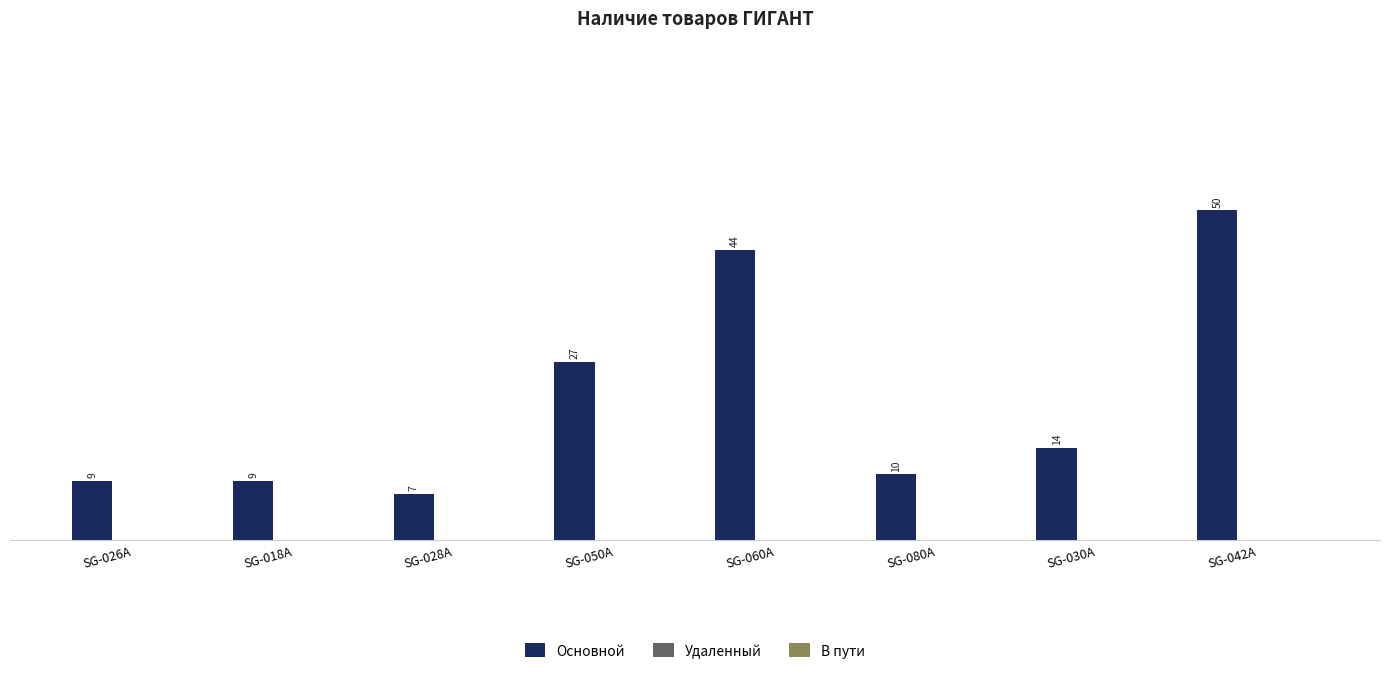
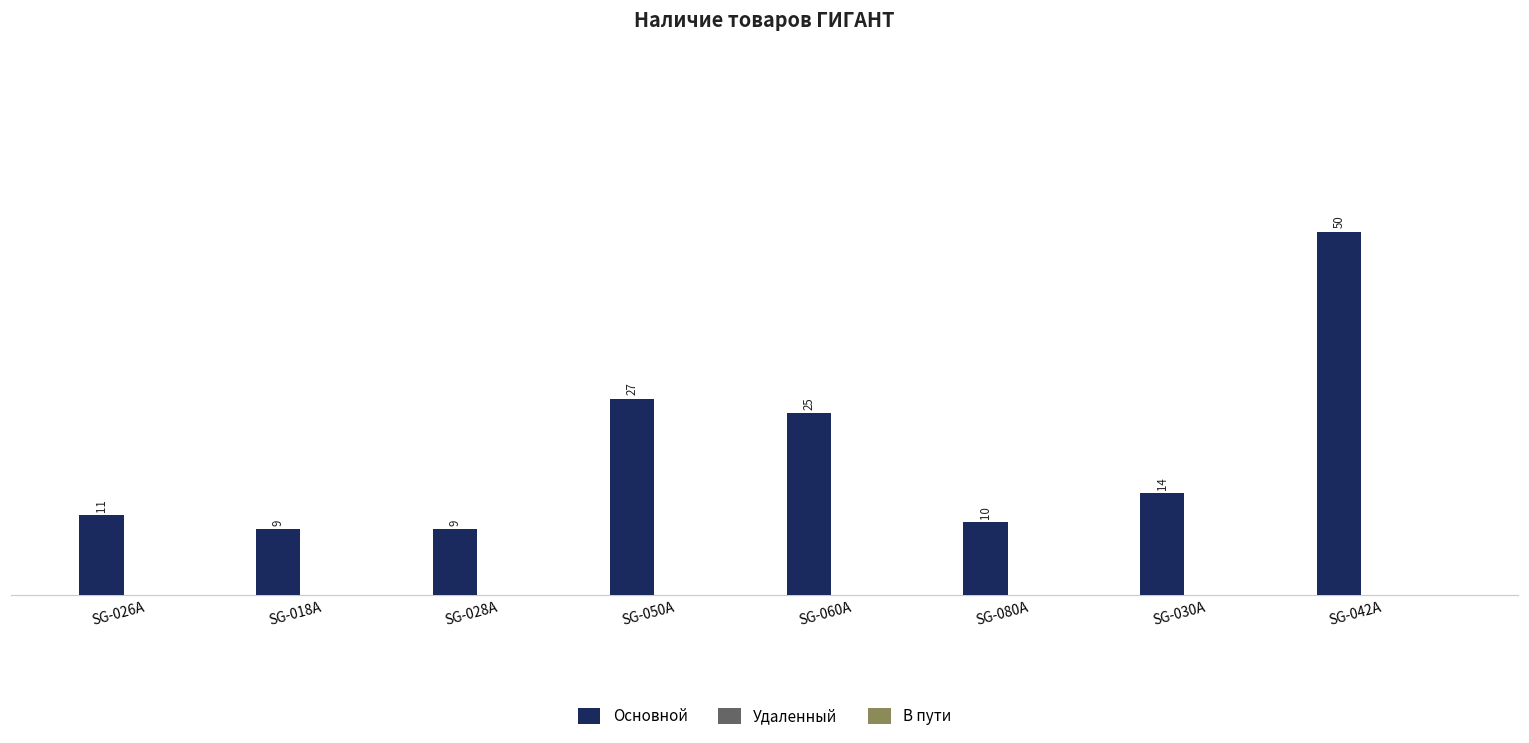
Основной, SG-026A: 9 -> 11
Основной, SG-028A: 7 -> 9
Основной, SG-060A: 44 -> 25
